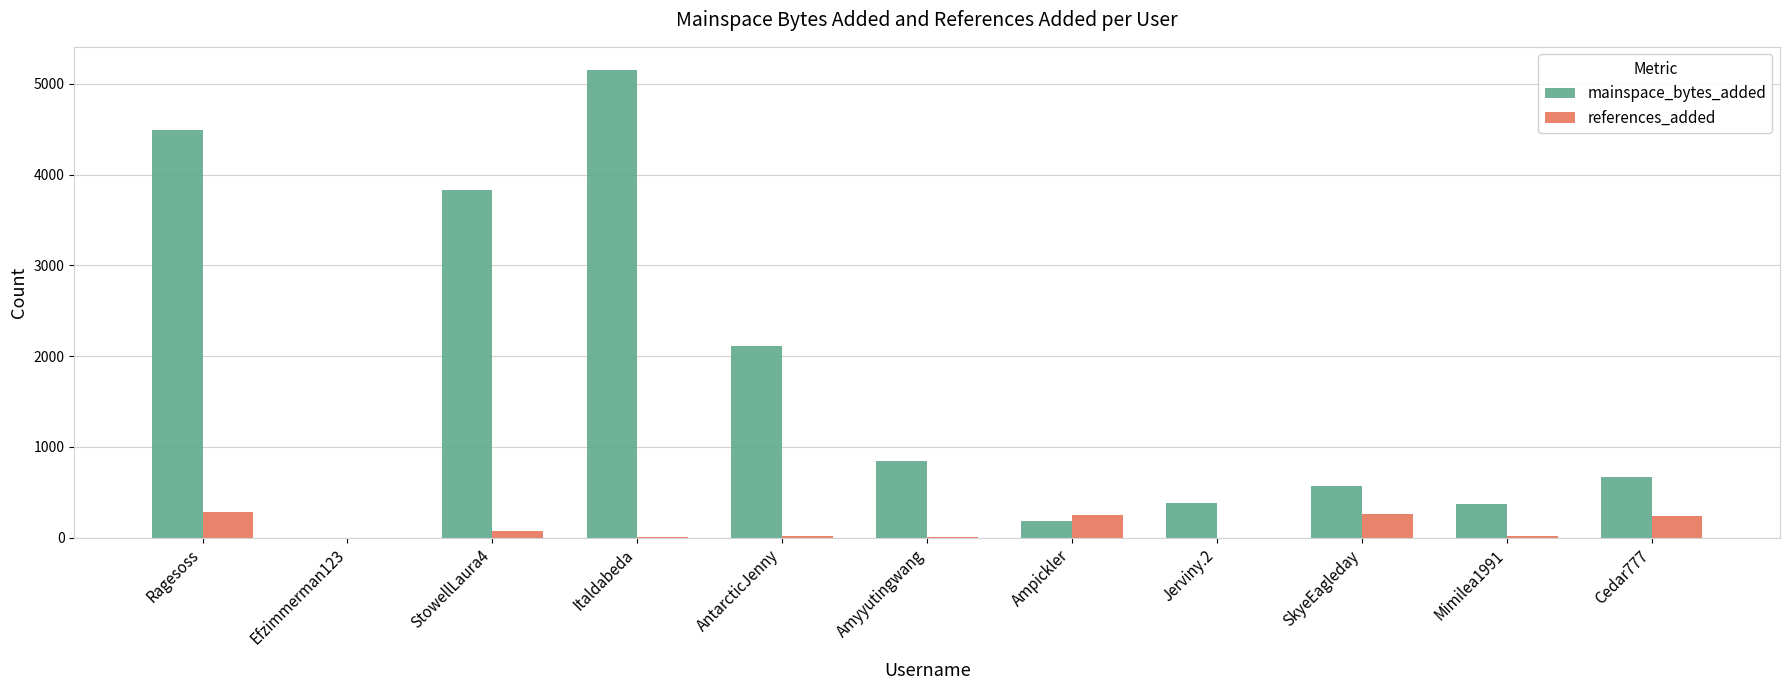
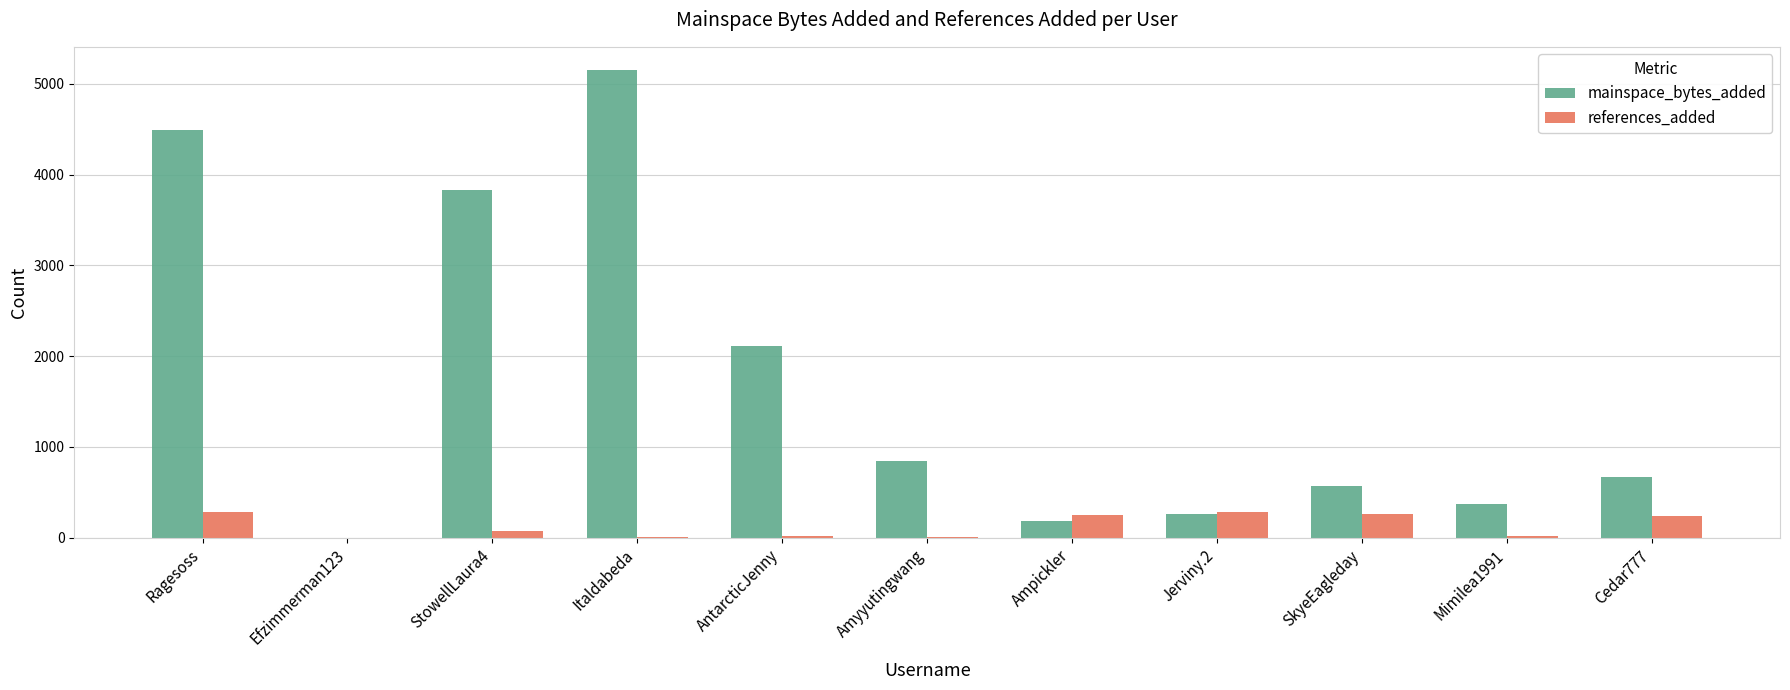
mainspace_bytes_added, Jerviny.2: 400 -> 300
references_added, Jerviny.2: 0 -> 300
